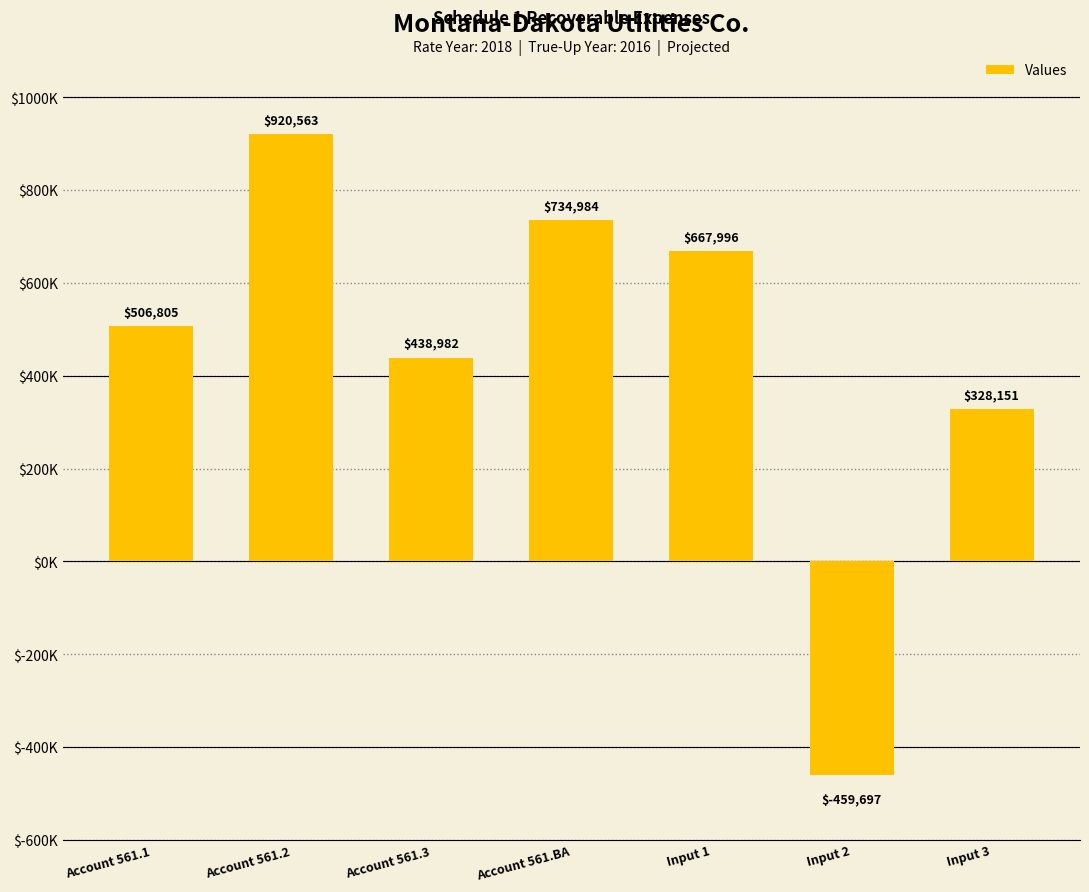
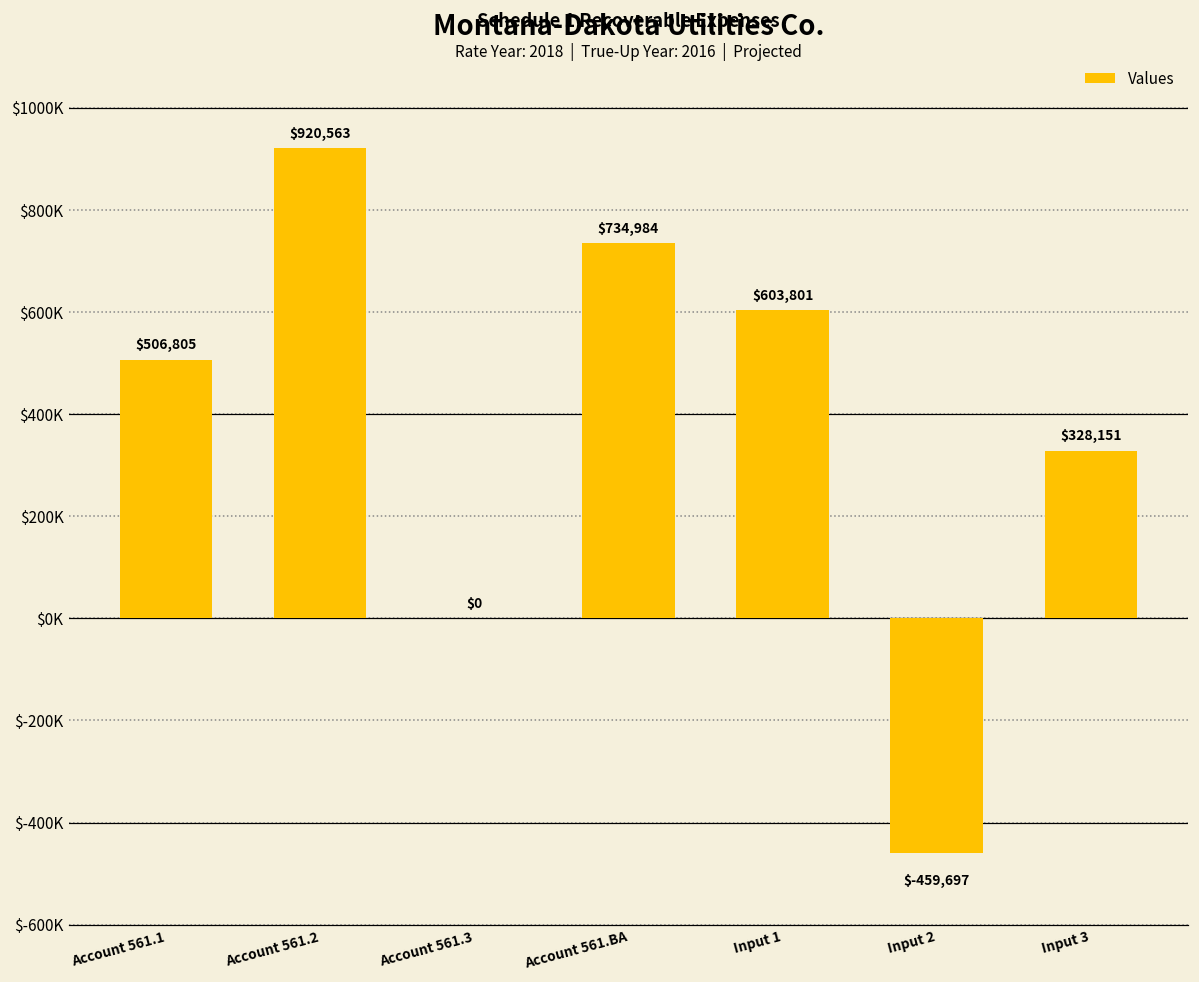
Account 561.3: $438,982 -> $0
Input 1: $667,996 -> $603,801
